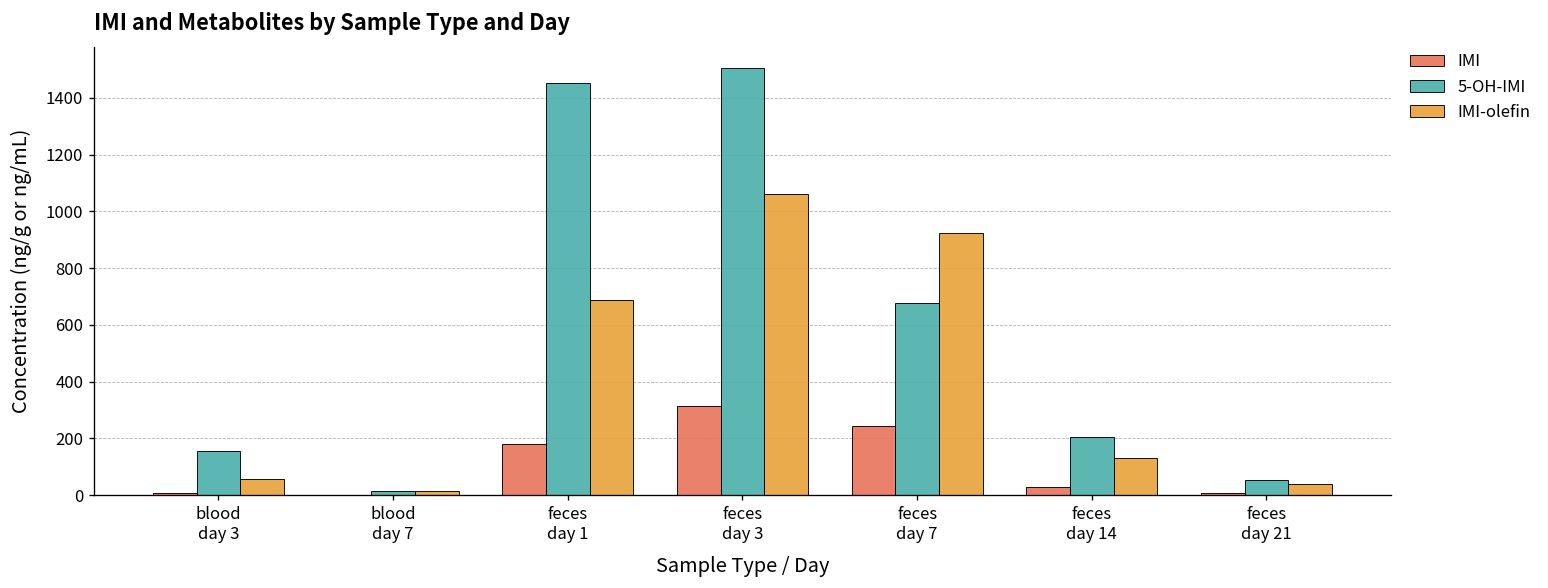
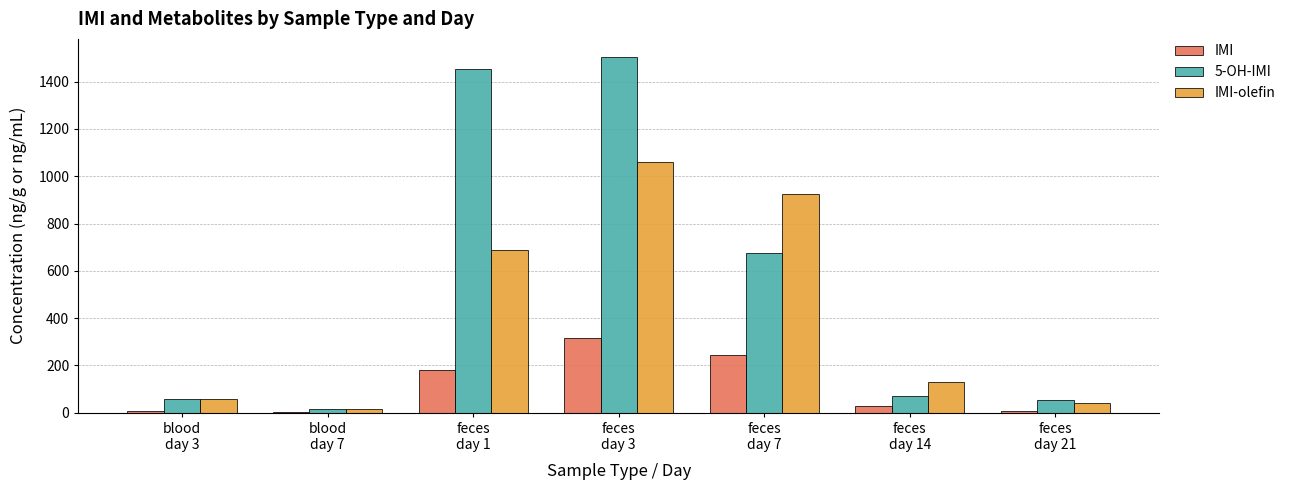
5-OH-IMI, blood day 3: 160 -> 60
5-OH-IMI, feces day 14: 200 -> 70
